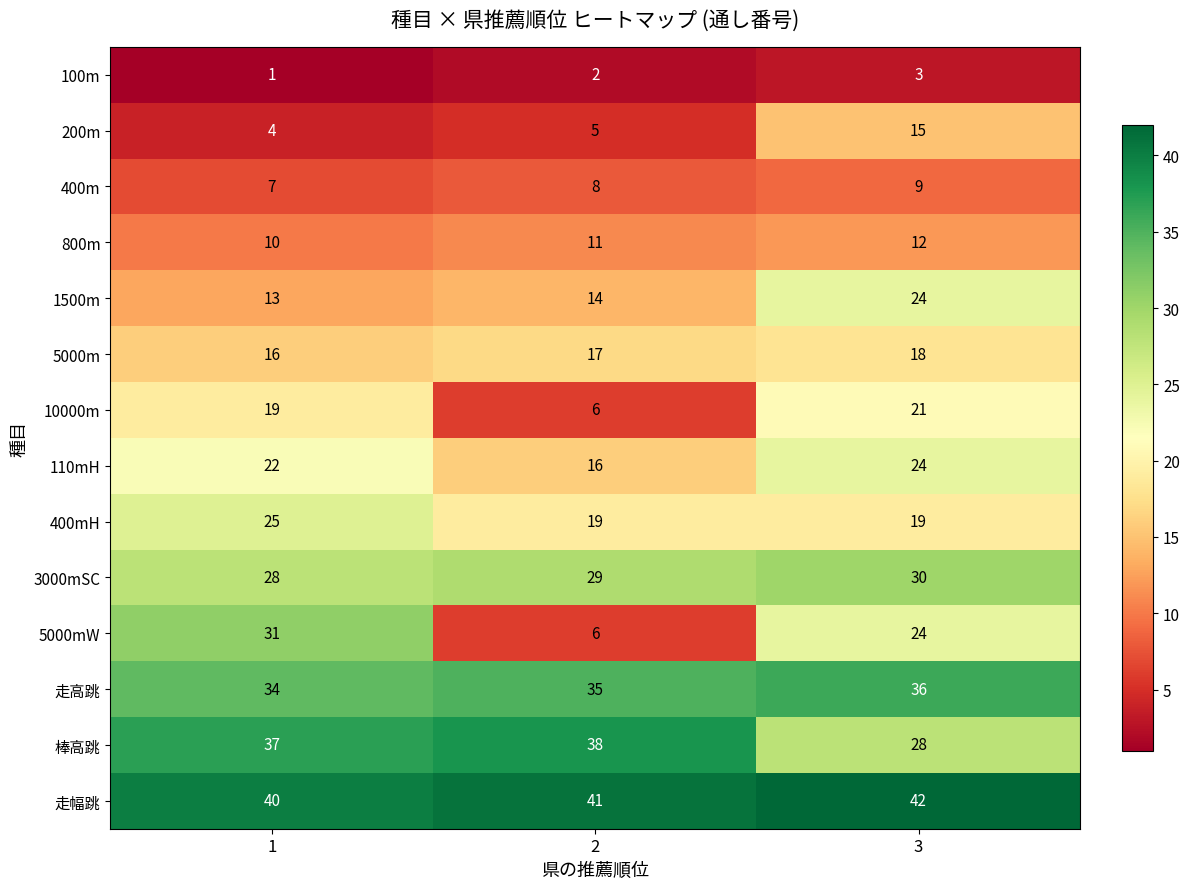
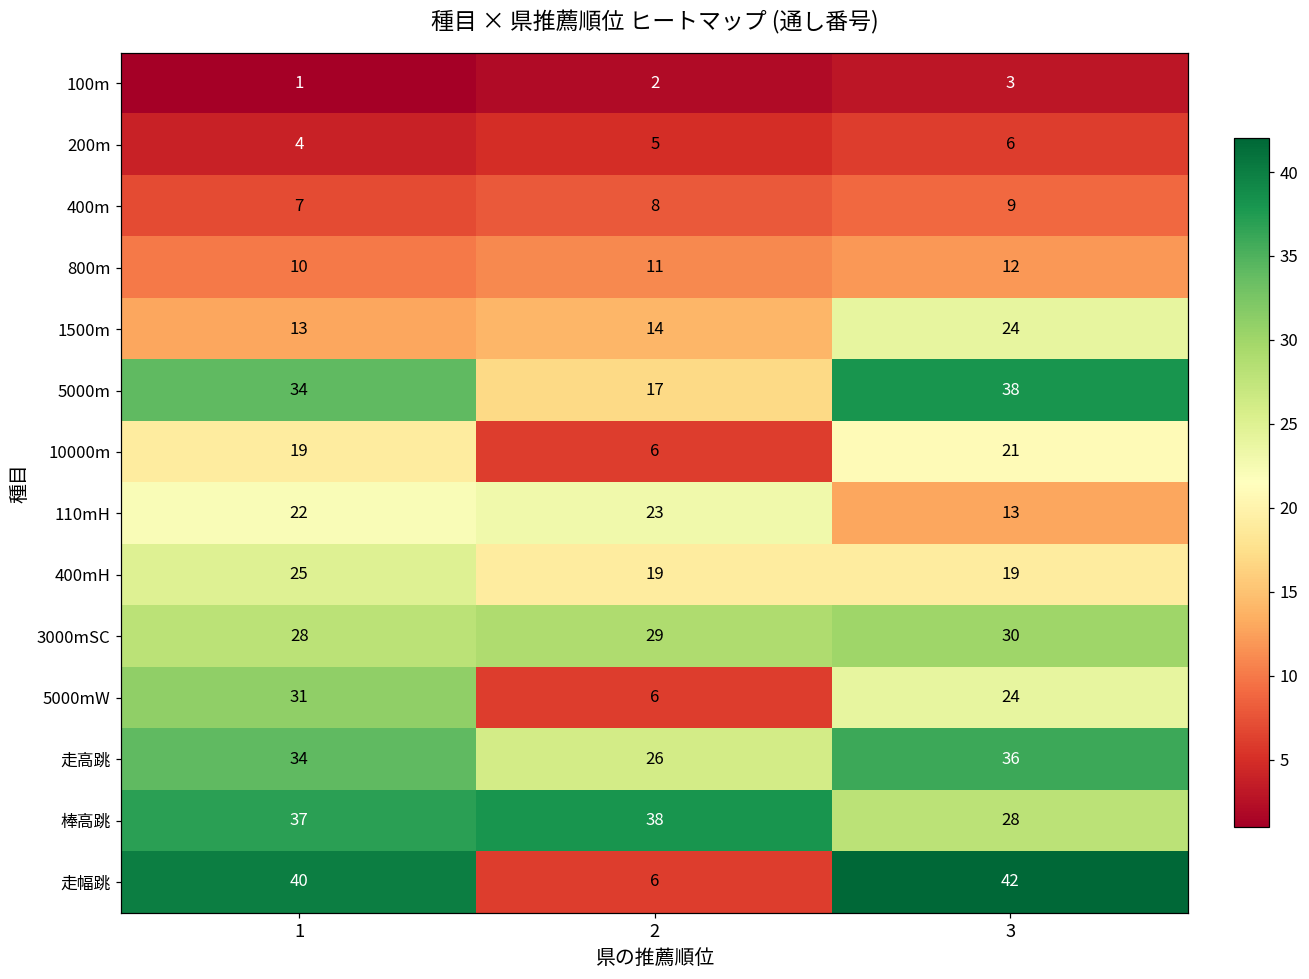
200m, 3: 15 -> 6
5000m, 1: 16 -> 34
5000m, 3: 18 -> 38
110mH, 2: 16 -> 23
110mH, 3: 24 -> 13
走高跳, 2: 35 -> 26
走幅跳, 2: 41 -> 6
